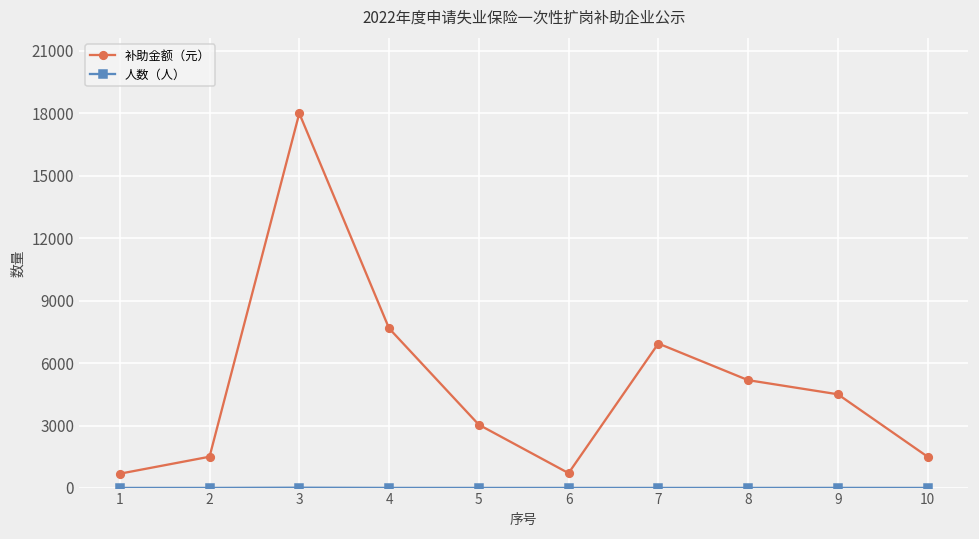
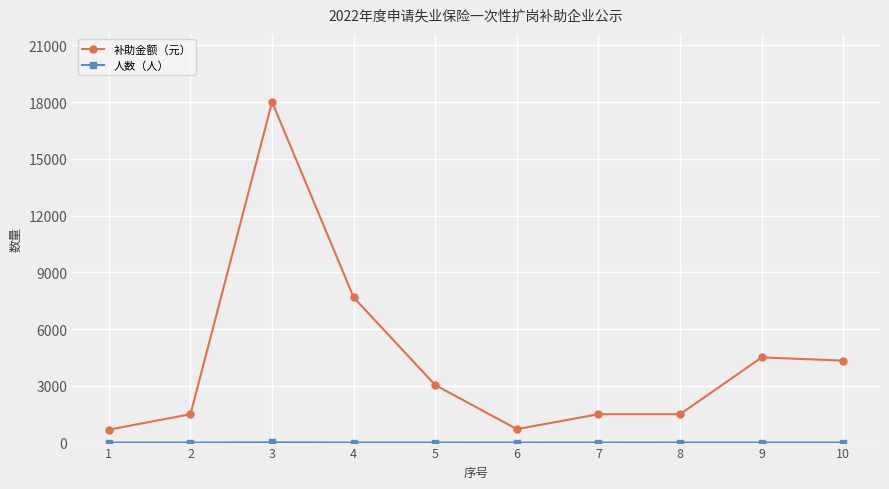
补助金额（元）, 7: 6900 -> 1500
补助金额（元）, 8: 5200 -> 1500
补助金额（元）, 10: 1500 -> 4300
